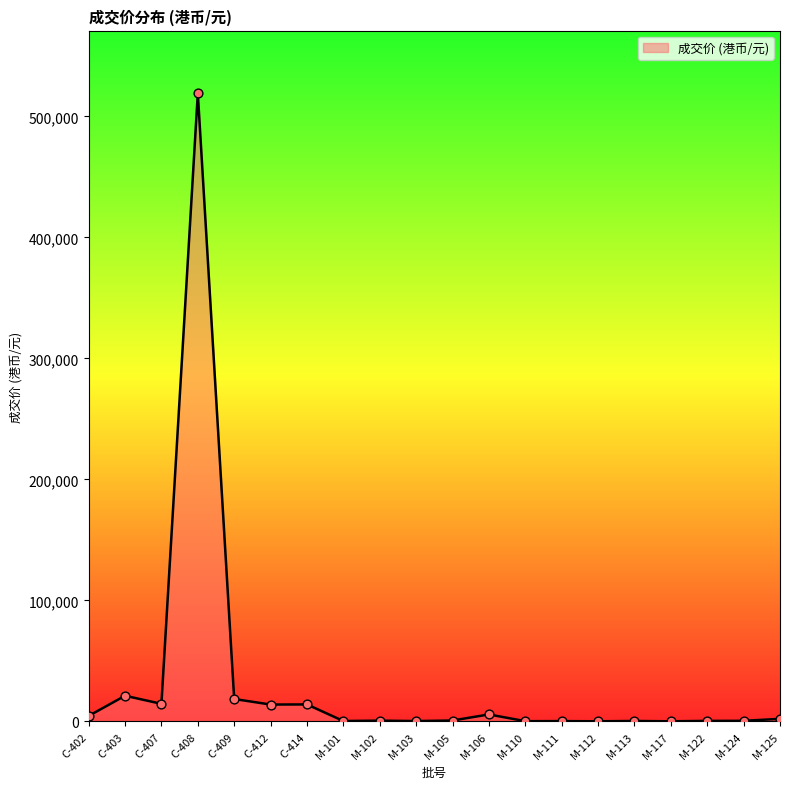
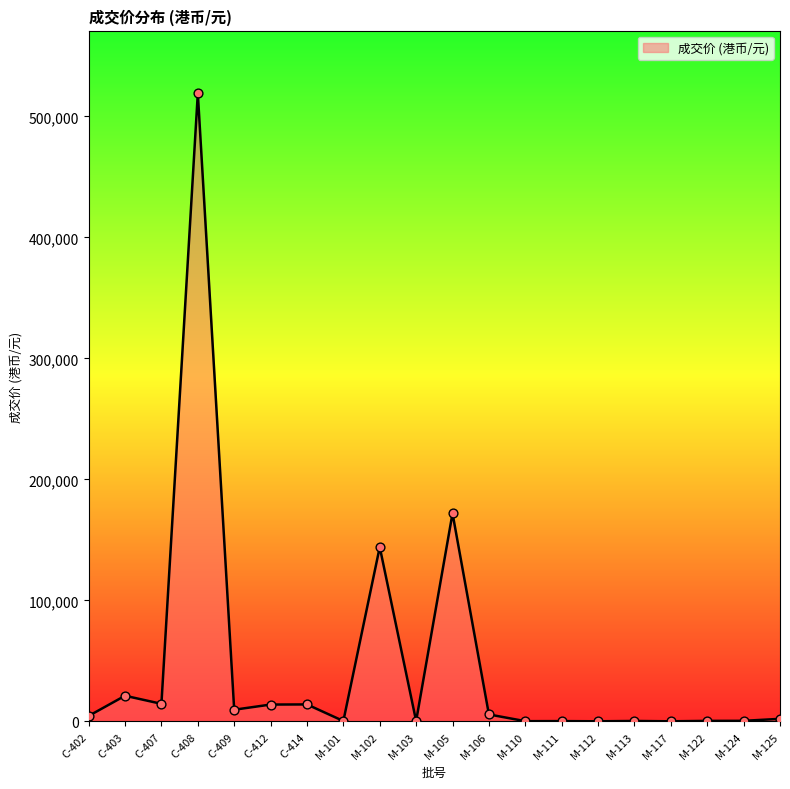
C-409: 19,000 -> 10,000
M-102: 1,000 -> 144,000
M-105: 1,000 -> 172,000
